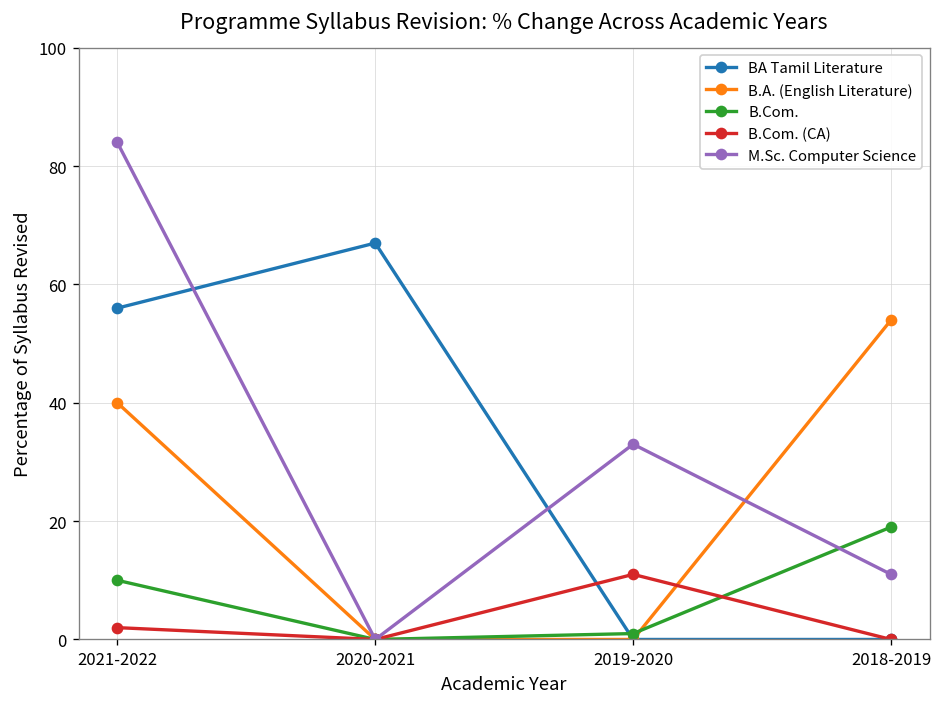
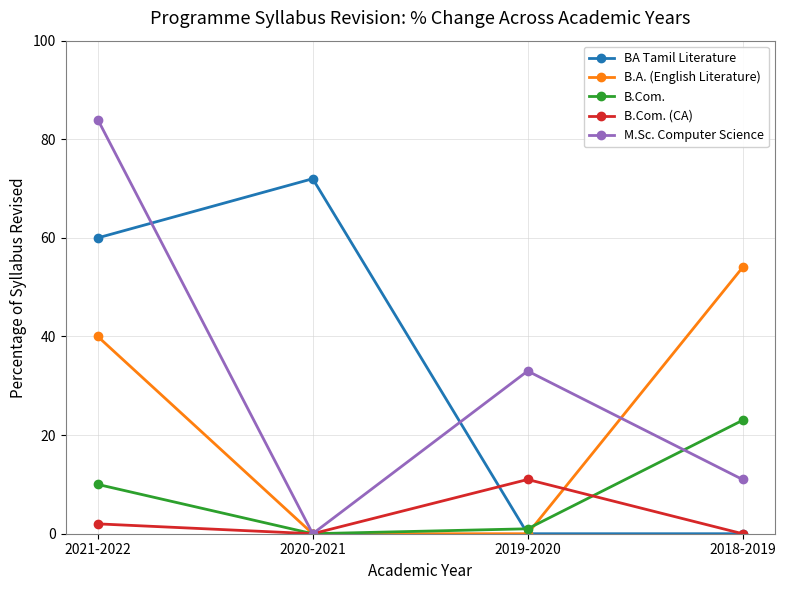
BA Tamil Literature, 2021-2022: 56 -> 60
BA Tamil Literature, 2020-2021: 67 -> 72
B.Com., 2018-2019: 19 -> 23
